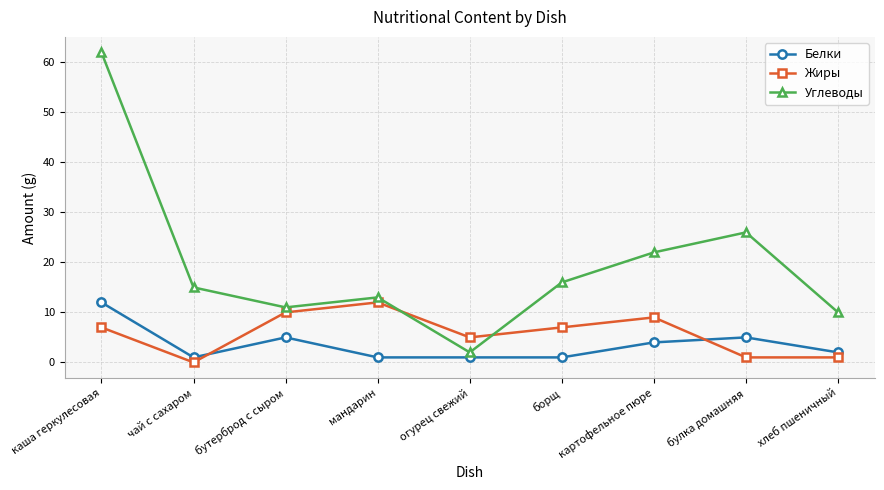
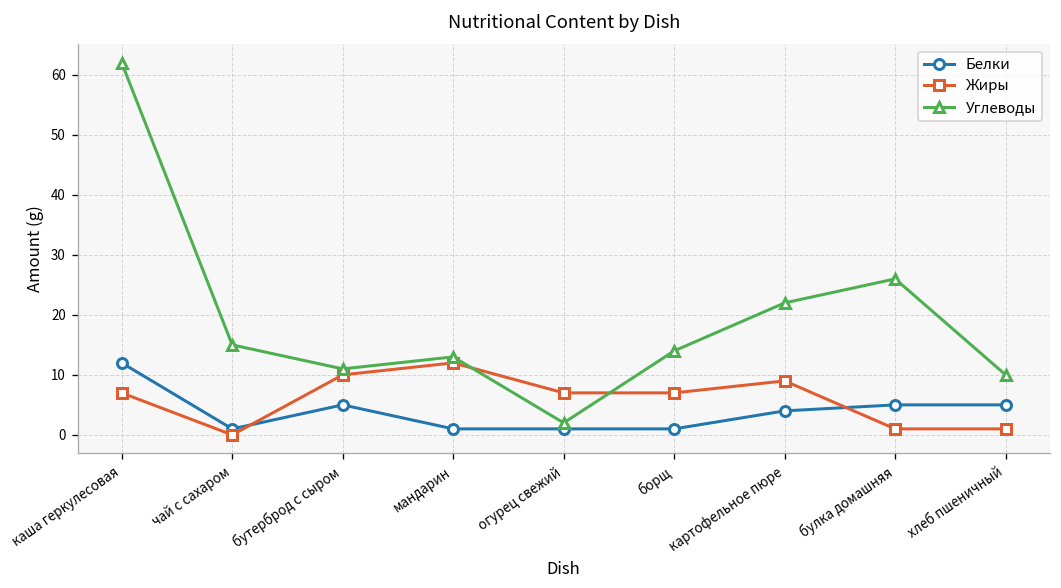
Жиры, огурец свежий: 5 -> 7
Углеводы, борщ: 16 -> 14
Белки, хлеб пшеничный: 2 -> 5
